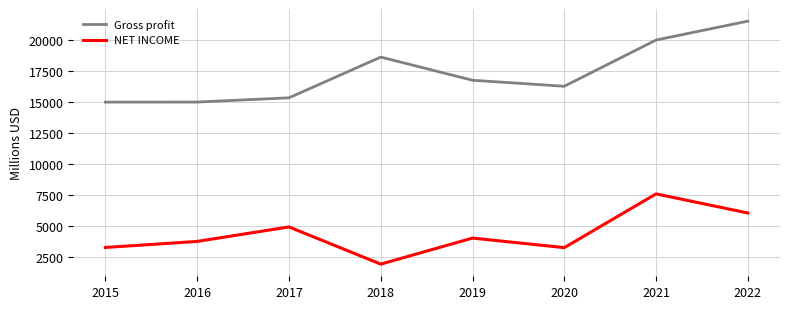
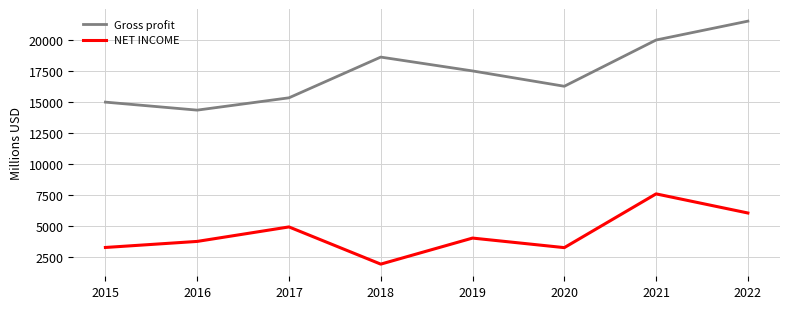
Gross profit, 2016: 15000 -> 14300
Gross profit, 2019: 16700 -> 17500
